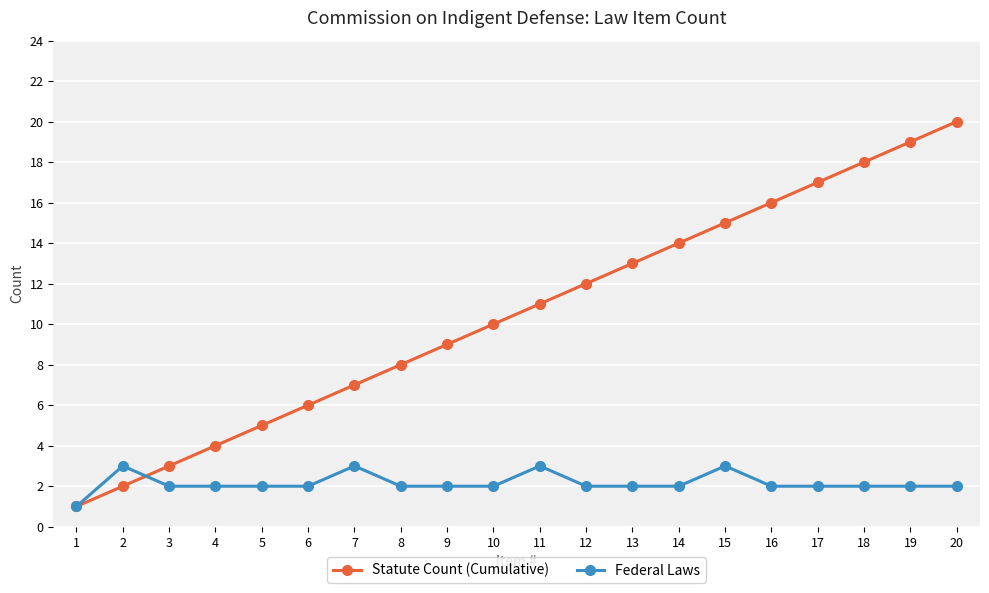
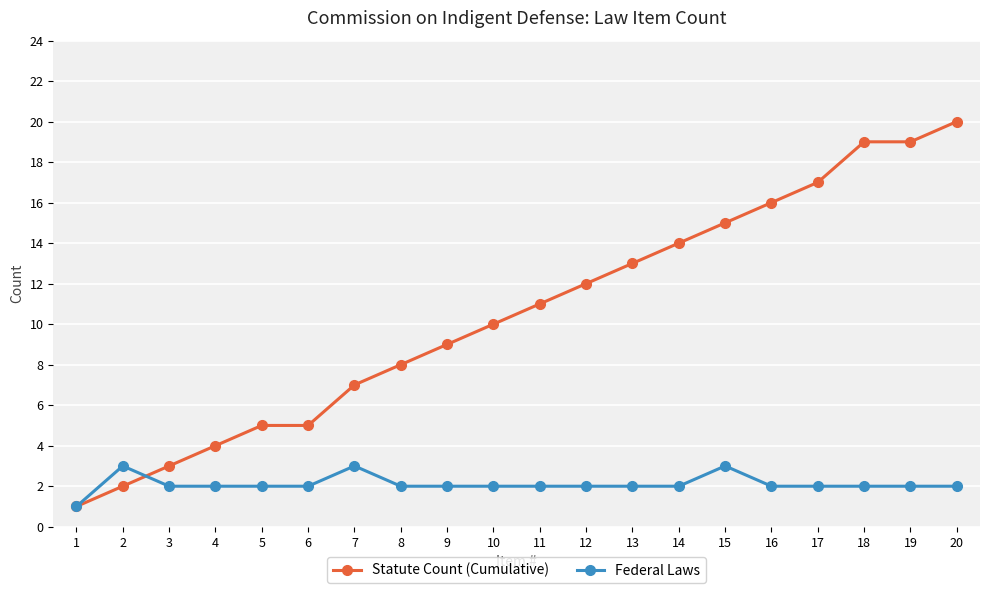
Statute Count (Cumulative), 6: 6 -> 5
Federal Laws, 11: 3 -> 2
Statute Count (Cumulative), 18: 18 -> 19
